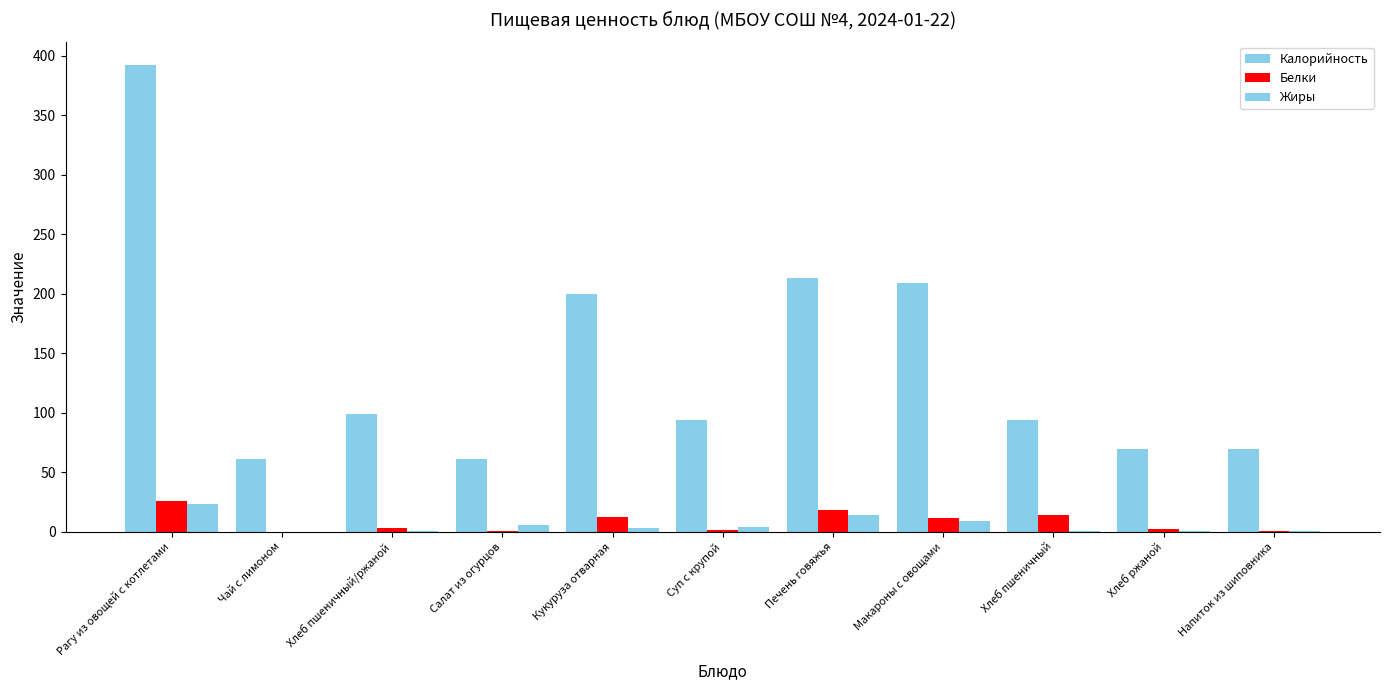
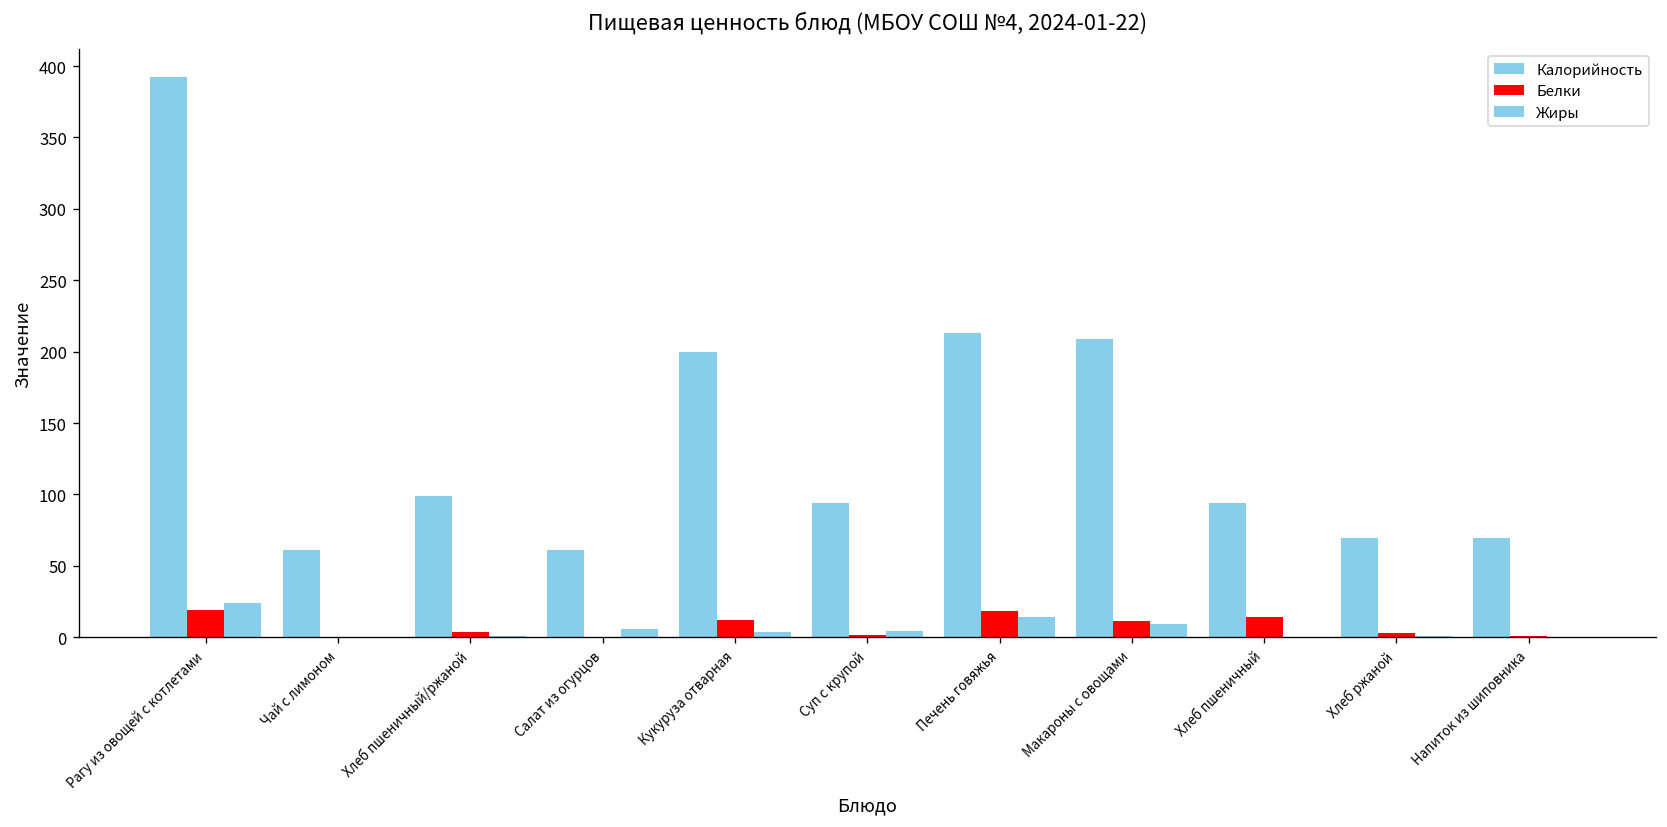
Белки, Рагу из овощей с котлетами: 26 -> 19
